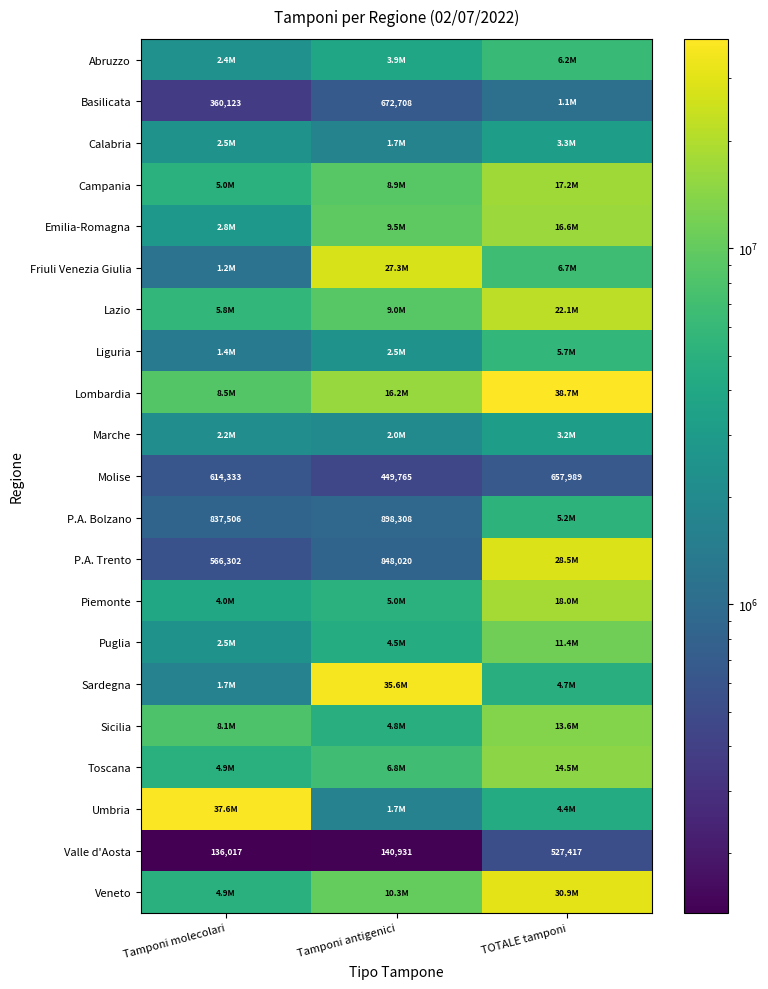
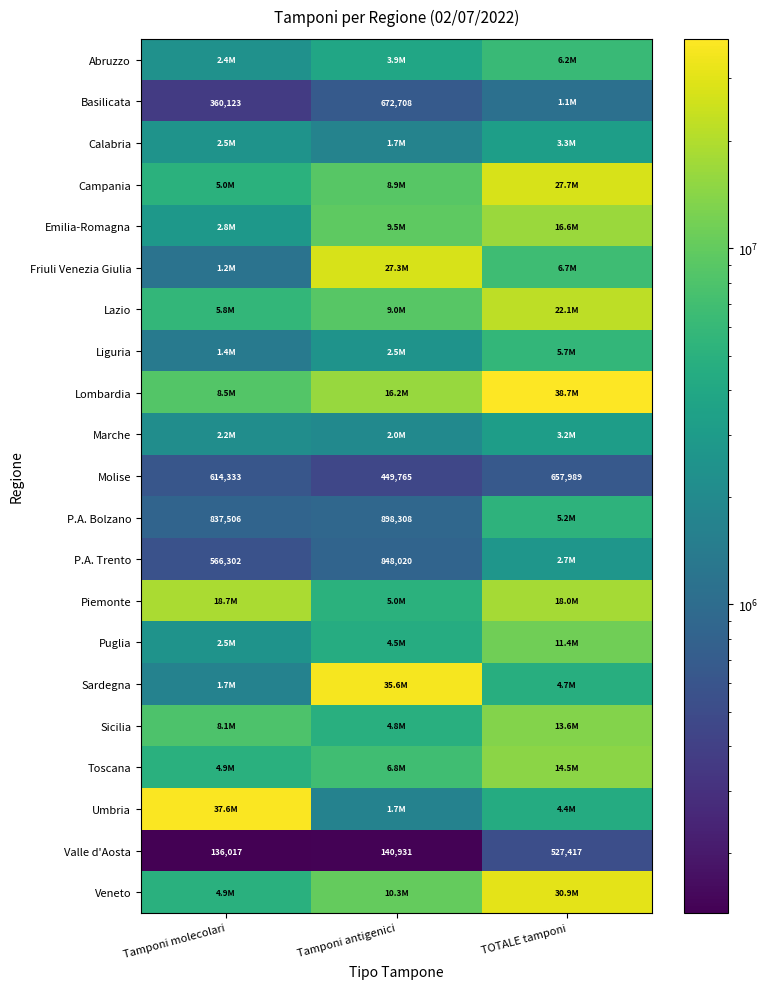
Campania, TOTALE tamponi: 17.2M -> 27.7M
P.A. Trento, TOTALE tamponi: 28.5M -> 2.7M
Piemonte, Tamponi molecolari: 4.0M -> 18.7M
